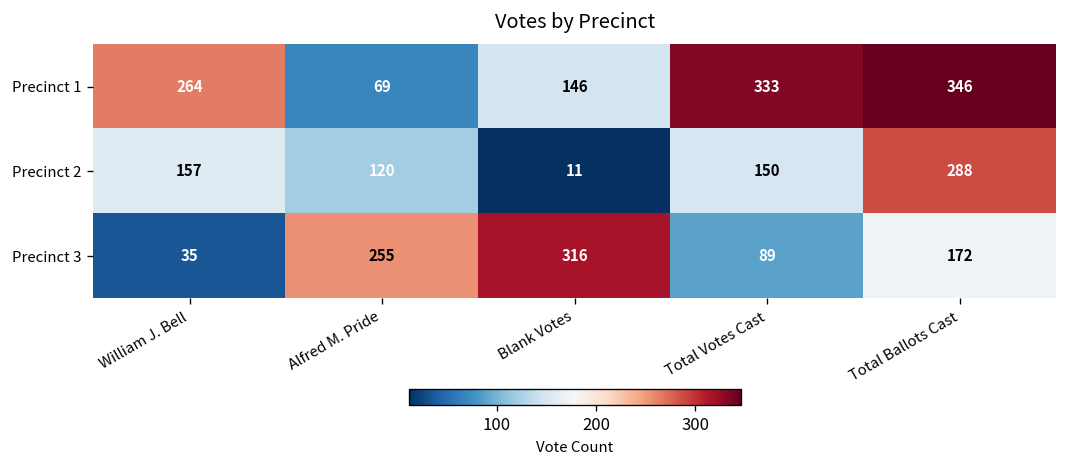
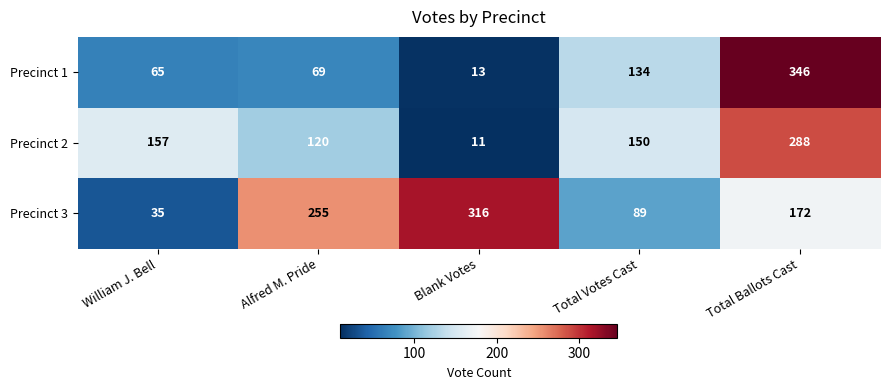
Precinct 1, William J. Bell: 264 -> 65
Precinct 1, Blank Votes: 146 -> 13
Precinct 1, Total Votes Cast: 333 -> 134
